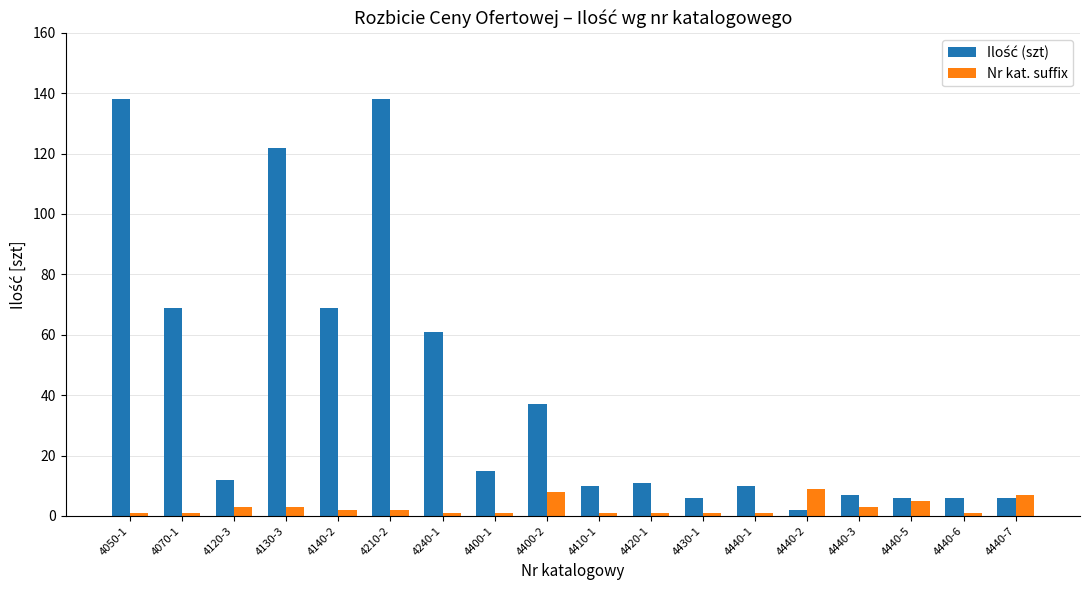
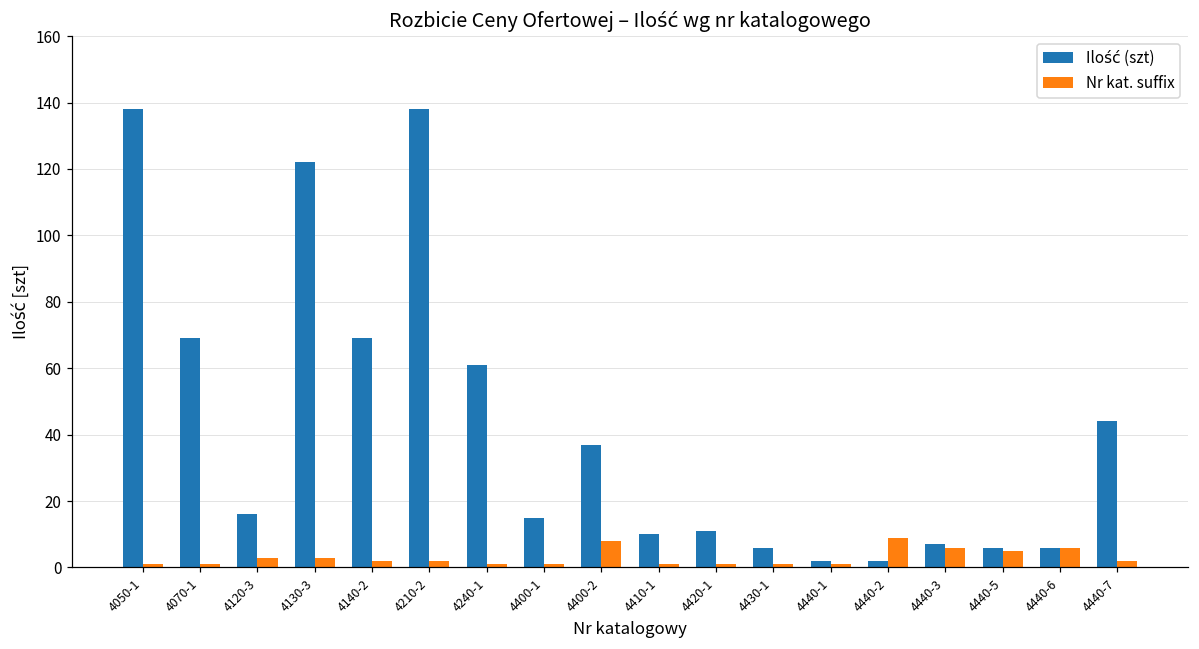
Ilość (szt), 4120-3: 12 -> 16
Ilość (szt), 4440-1: 10 -> 2
Nr kat. suffix, 4440-3: 3 -> 6
Nr kat. suffix, 4440-6: 1 -> 6
Ilość (szt), 4440-7: 6 -> 44
Nr kat. suffix, 4440-7: 7 -> 2
